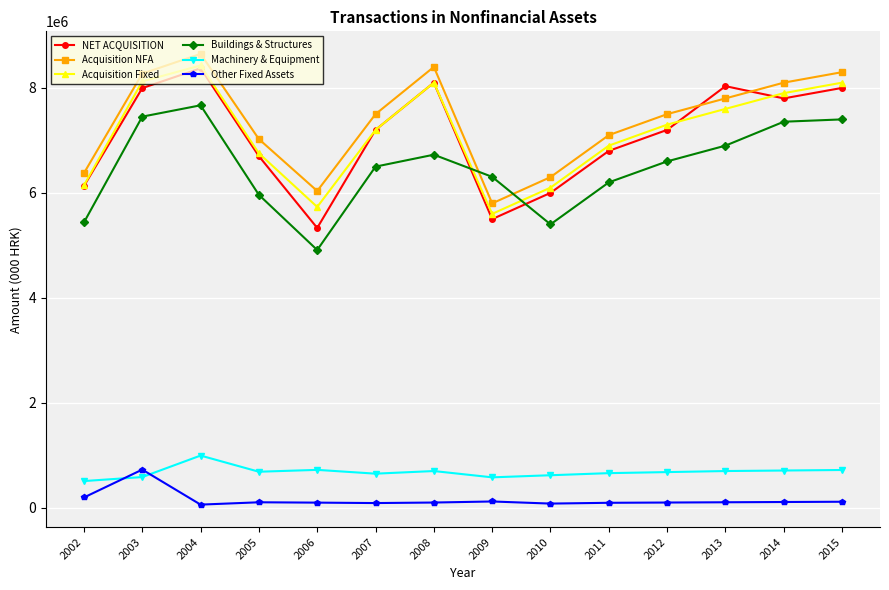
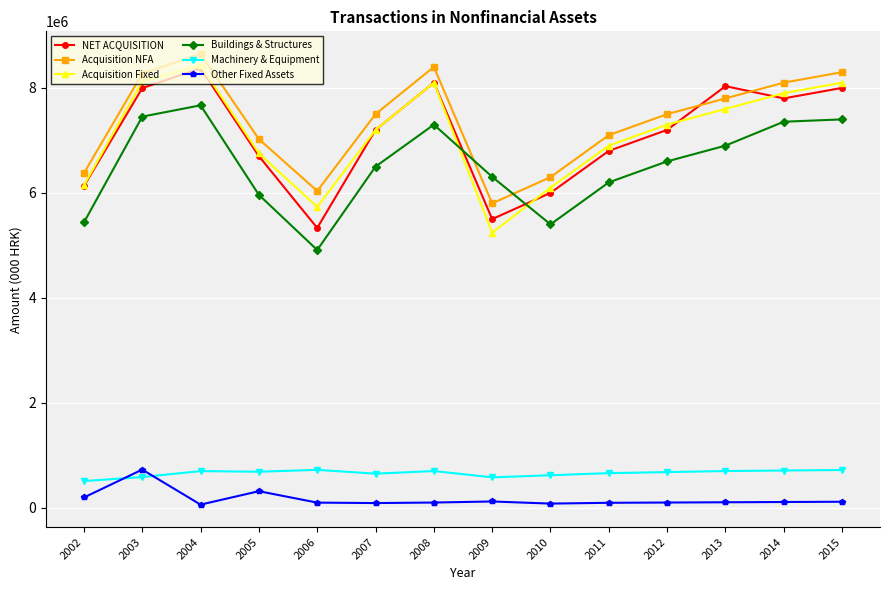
Machinery & Equipment, 2004: 1000000 -> 700000
Other Fixed Assets, 2005: 100000 -> 300000
Buildings & Structures, 2008: 6700000 -> 7300000
Acquisition Fixed, 2009: 5600000 -> 5200000
